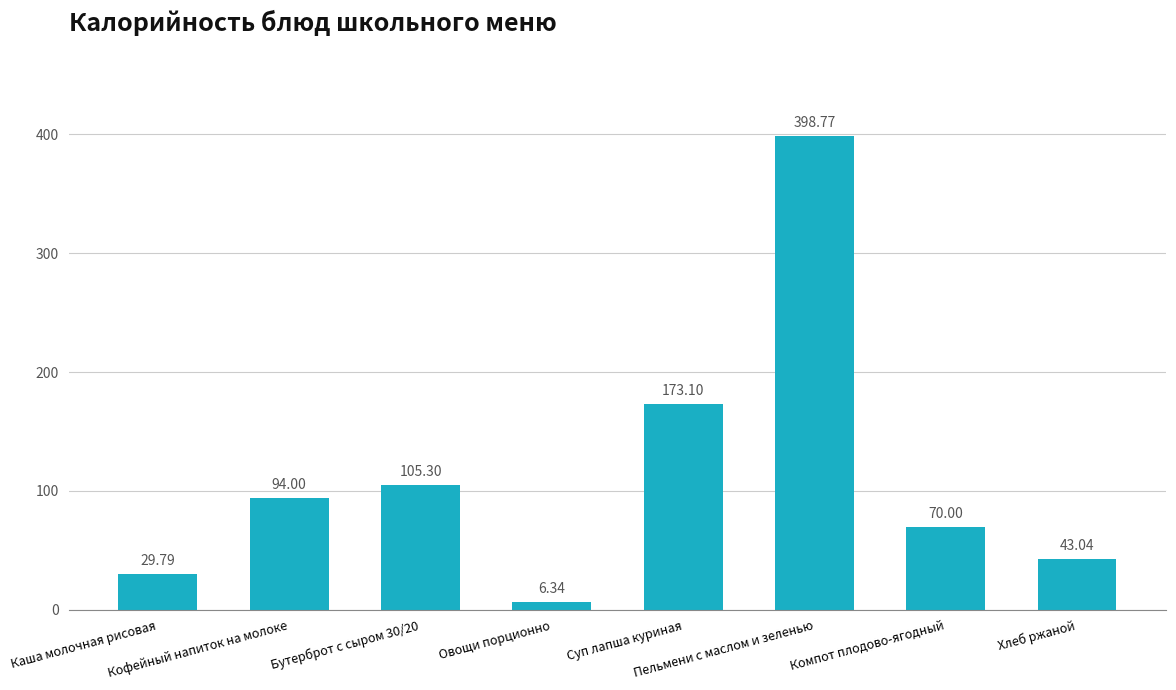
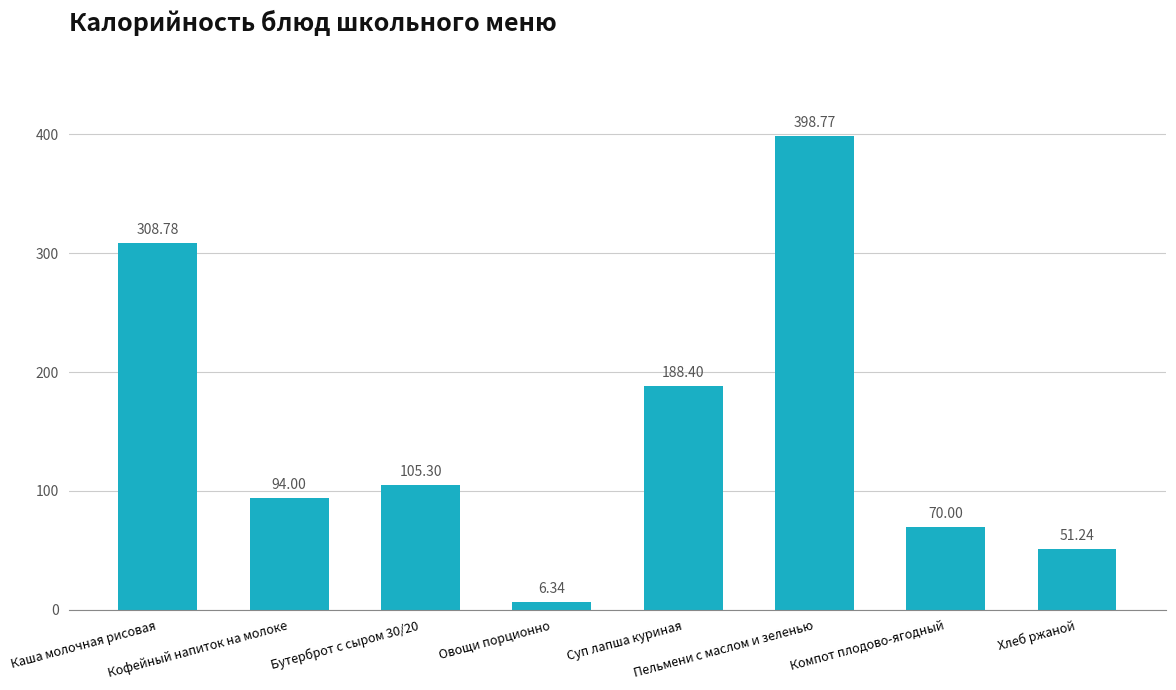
Каша молочная рисовая: 29.79 -> 308.78
Суп лапша куриная: 173.10 -> 188.40
Хлеб ржаной: 43.04 -> 51.24
